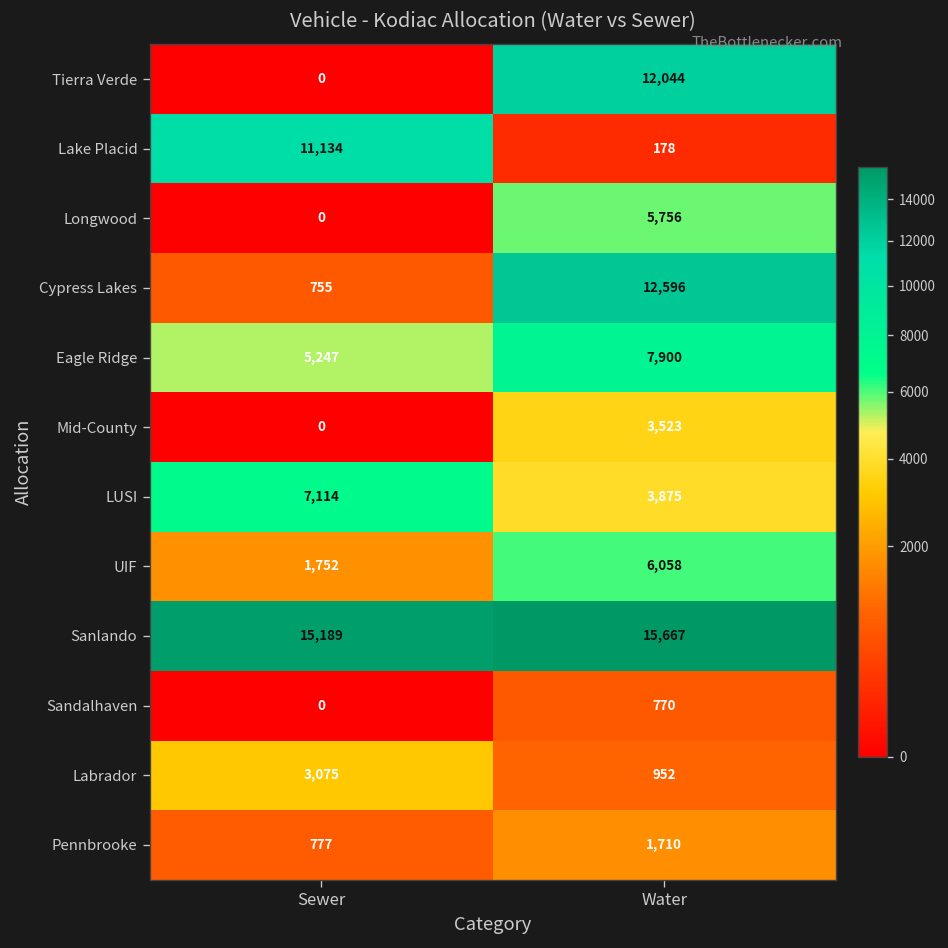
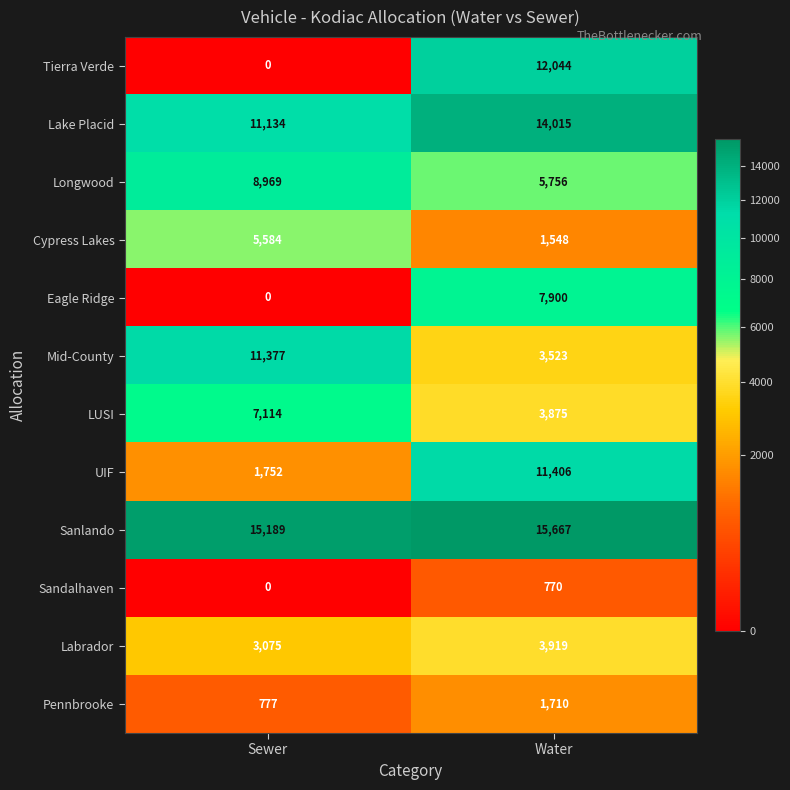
Lake Placid, Water: 178 -> 14,015
Longwood, Sewer: 0 -> 8,969
Cypress Lakes, Sewer: 755 -> 5,584
Cypress Lakes, Water: 12,596 -> 1,548
Eagle Ridge, Sewer: 5,247 -> 0
Mid-County, Sewer: 0 -> 11,377
UIF, Water: 6,058 -> 11,406
Labrador, Water: 952 -> 3,919
